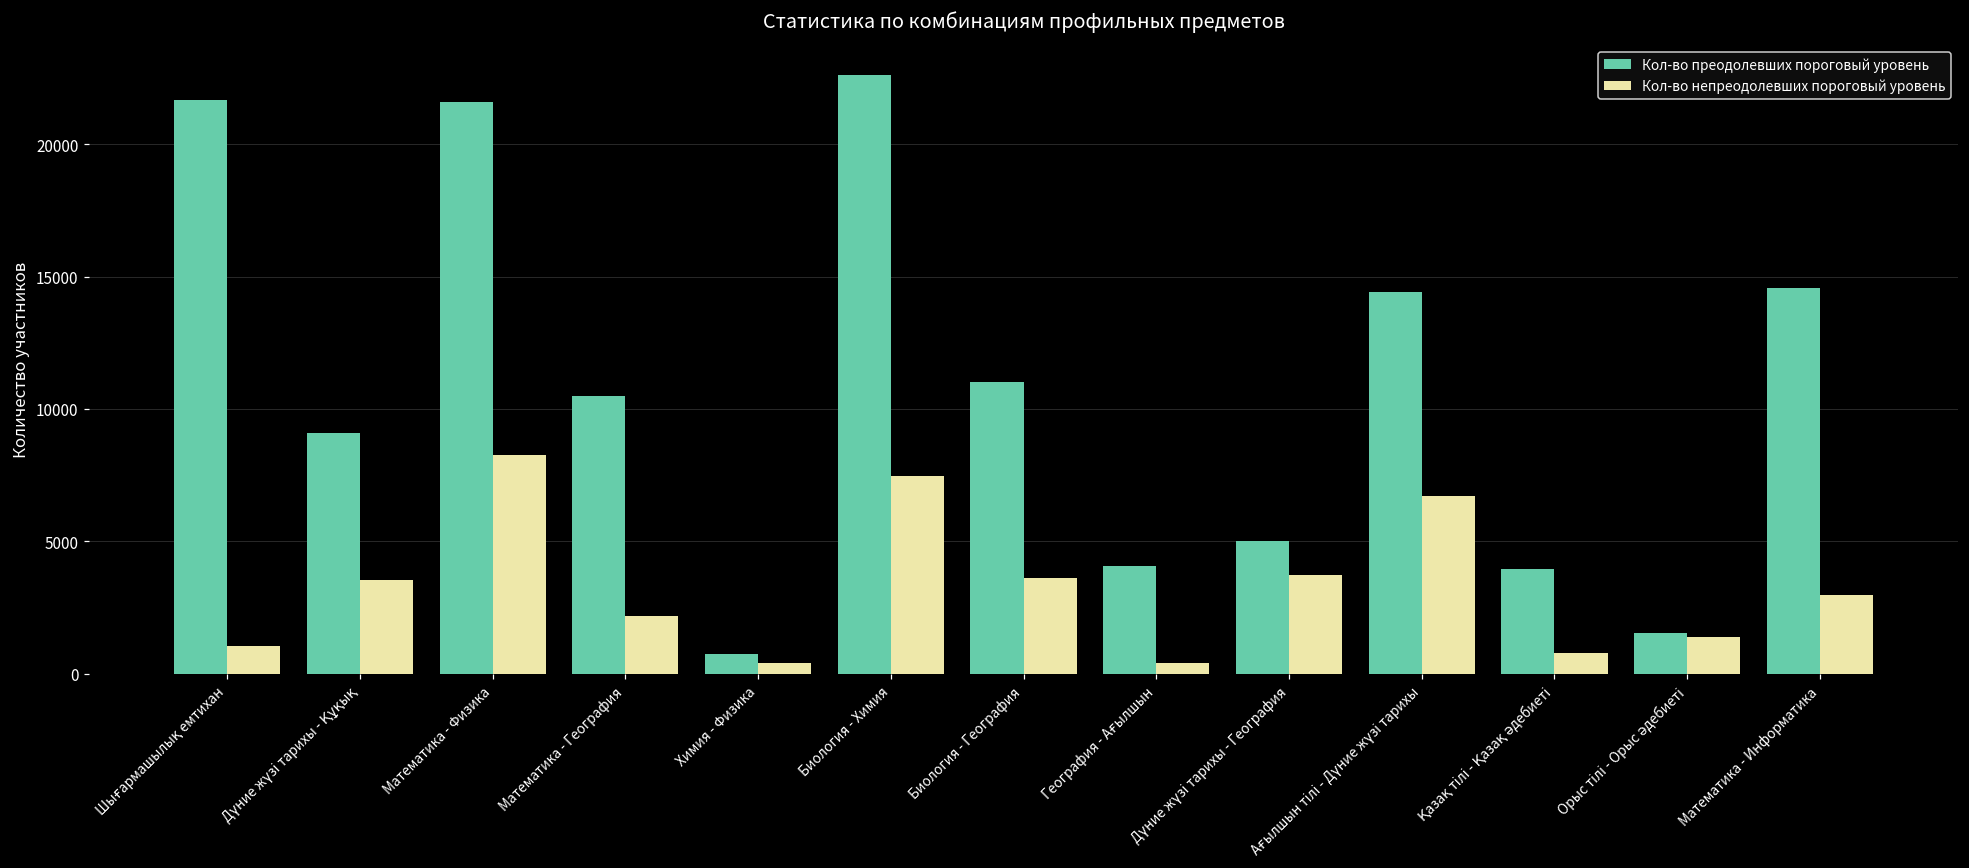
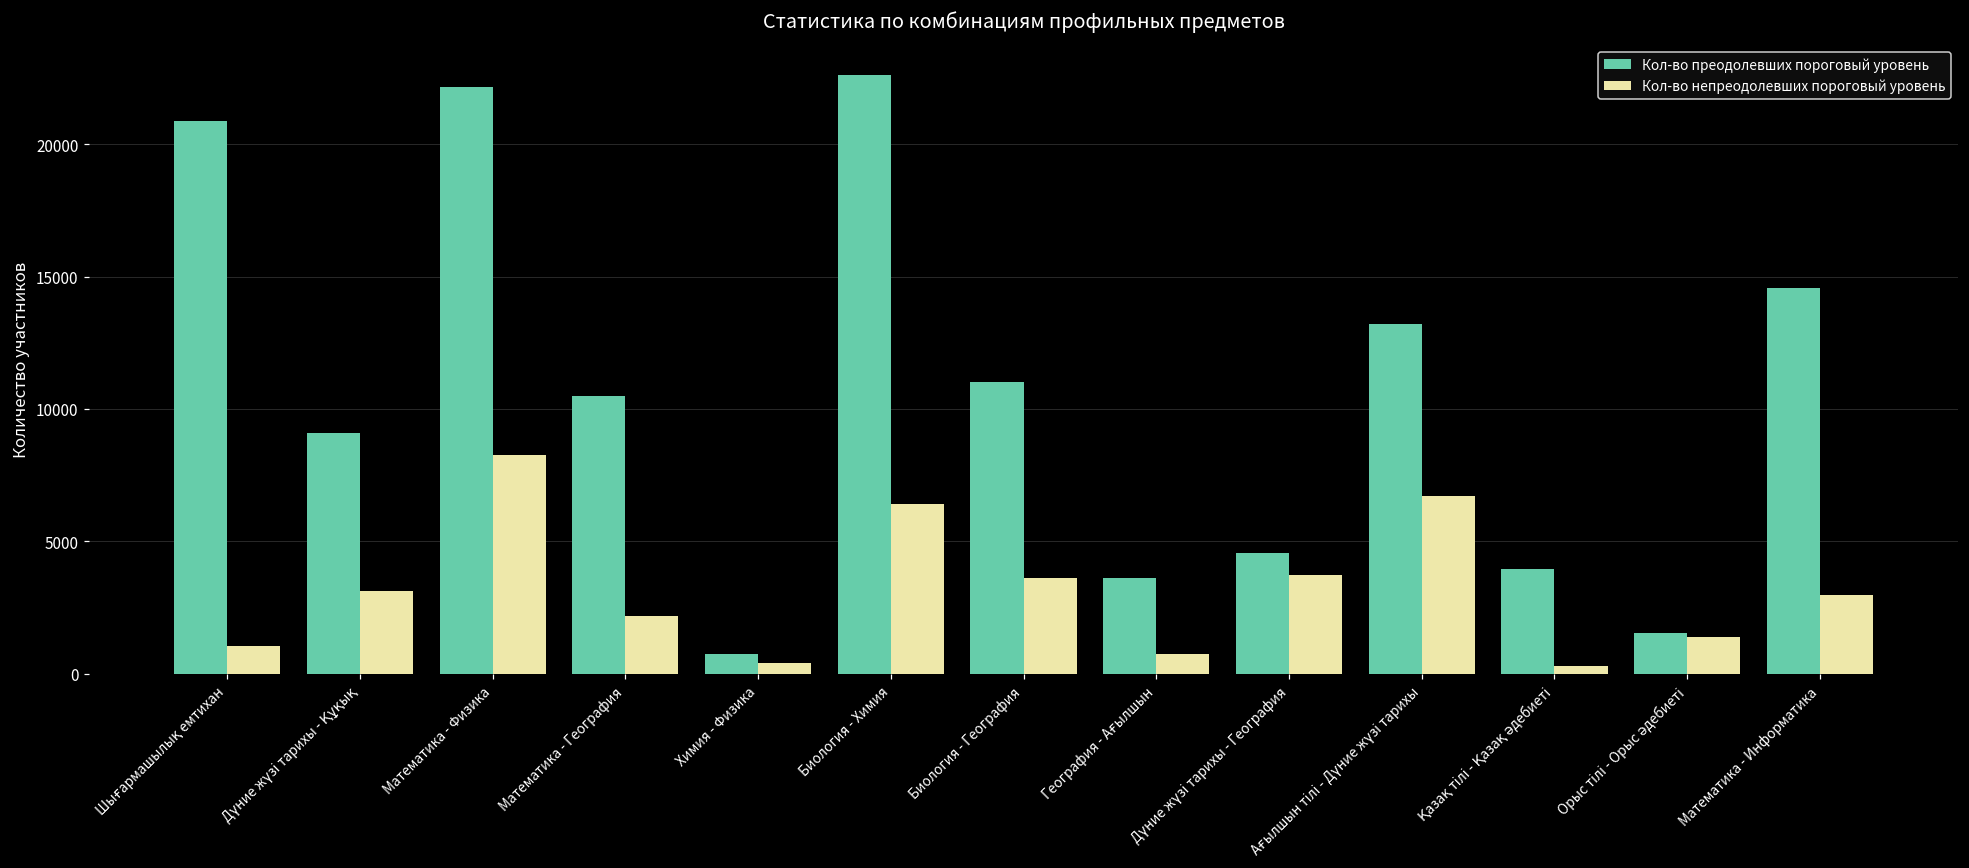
Кол-во преодолевших пороговый уровень, Шығармашылық емтихан: 21700 -> 20900
Кол-во непреодолевших пороговый уровень, Дүние жүзі тарихы - Құқық: 3500 -> 3100
Кол-во преодолевших пороговый уровень, Математика - Физика: 21600 -> 22200
Кол-во непреодолевших пороговый уровень, Биология - Химия: 7500 -> 6400
Кол-во преодолевших пороговый уровень, География - Ағылшын: 4100 -> 3600
Кол-во непреодолевших пороговый уровень, География - Ағылшын: 400 -> 700
Кол-во преодолевших пороговый уровень, Дүние жүзі тарихы - География: 5000 -> 4500
Кол-во преодолевших пороговый уровень, Ағылшын тілі - Дүние жүзі тарихы: 14400 -> 13200
Кол-во непреодолевших пороговый уровень, Қазақ тілі - Қазақ әдебиеті: 800 -> 300
